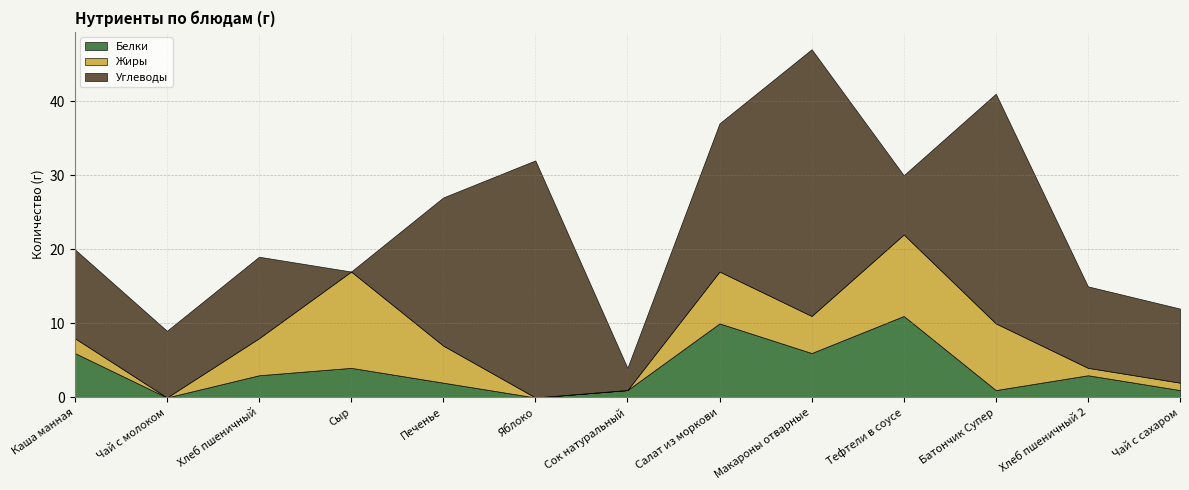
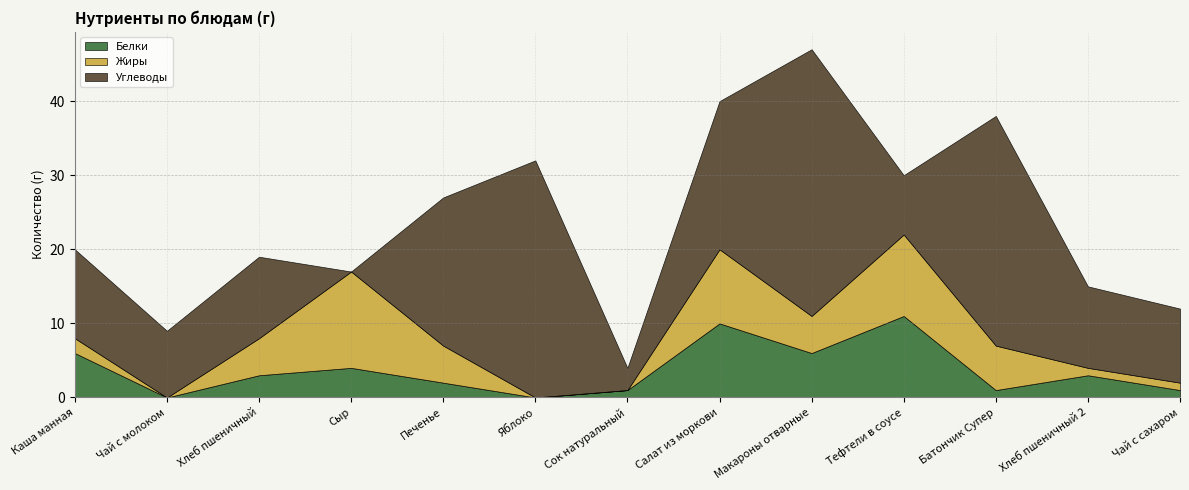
Жиры, Салат из моркови: 7 -> 10
Жиры, Батончик Супер: 9 -> 6
